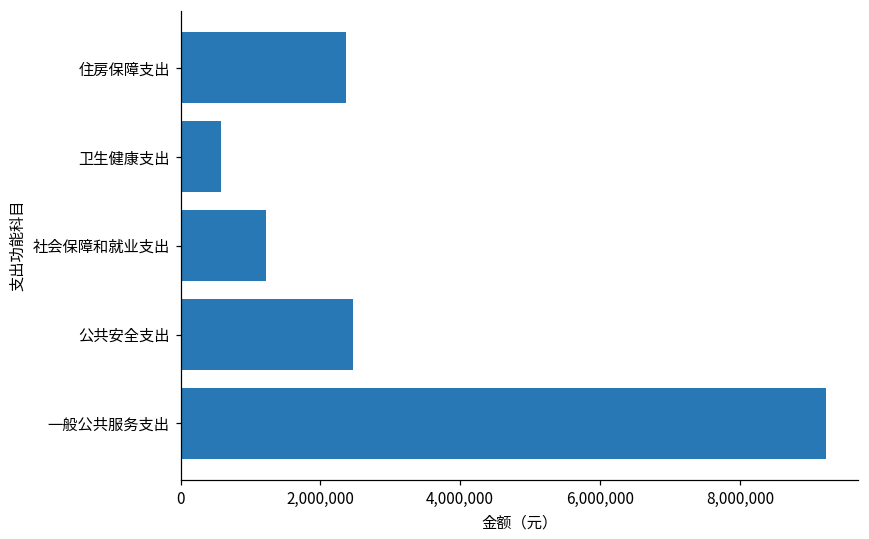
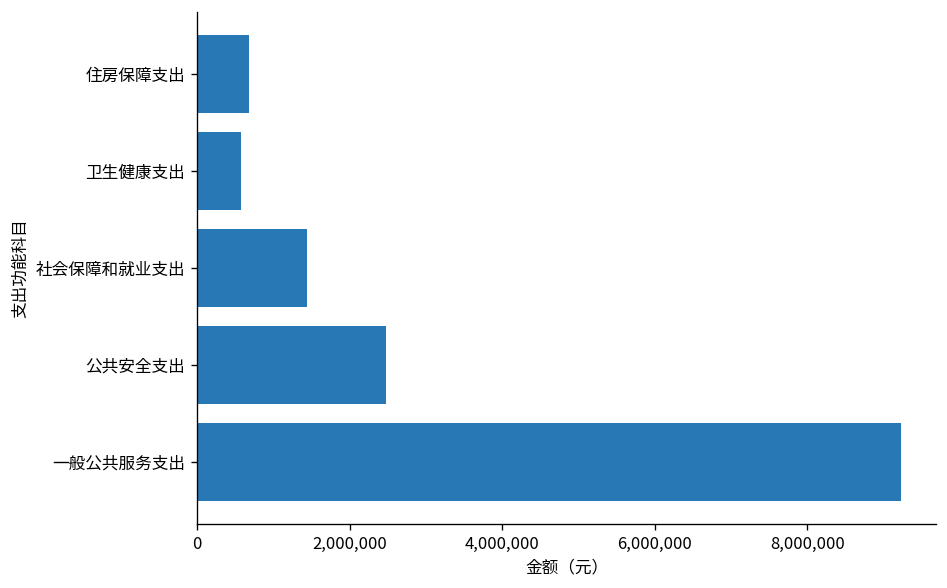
住房保障支出: 2,400,000 -> 700,000
社会保障和就业支出: 1,200,000 -> 1,400,000
